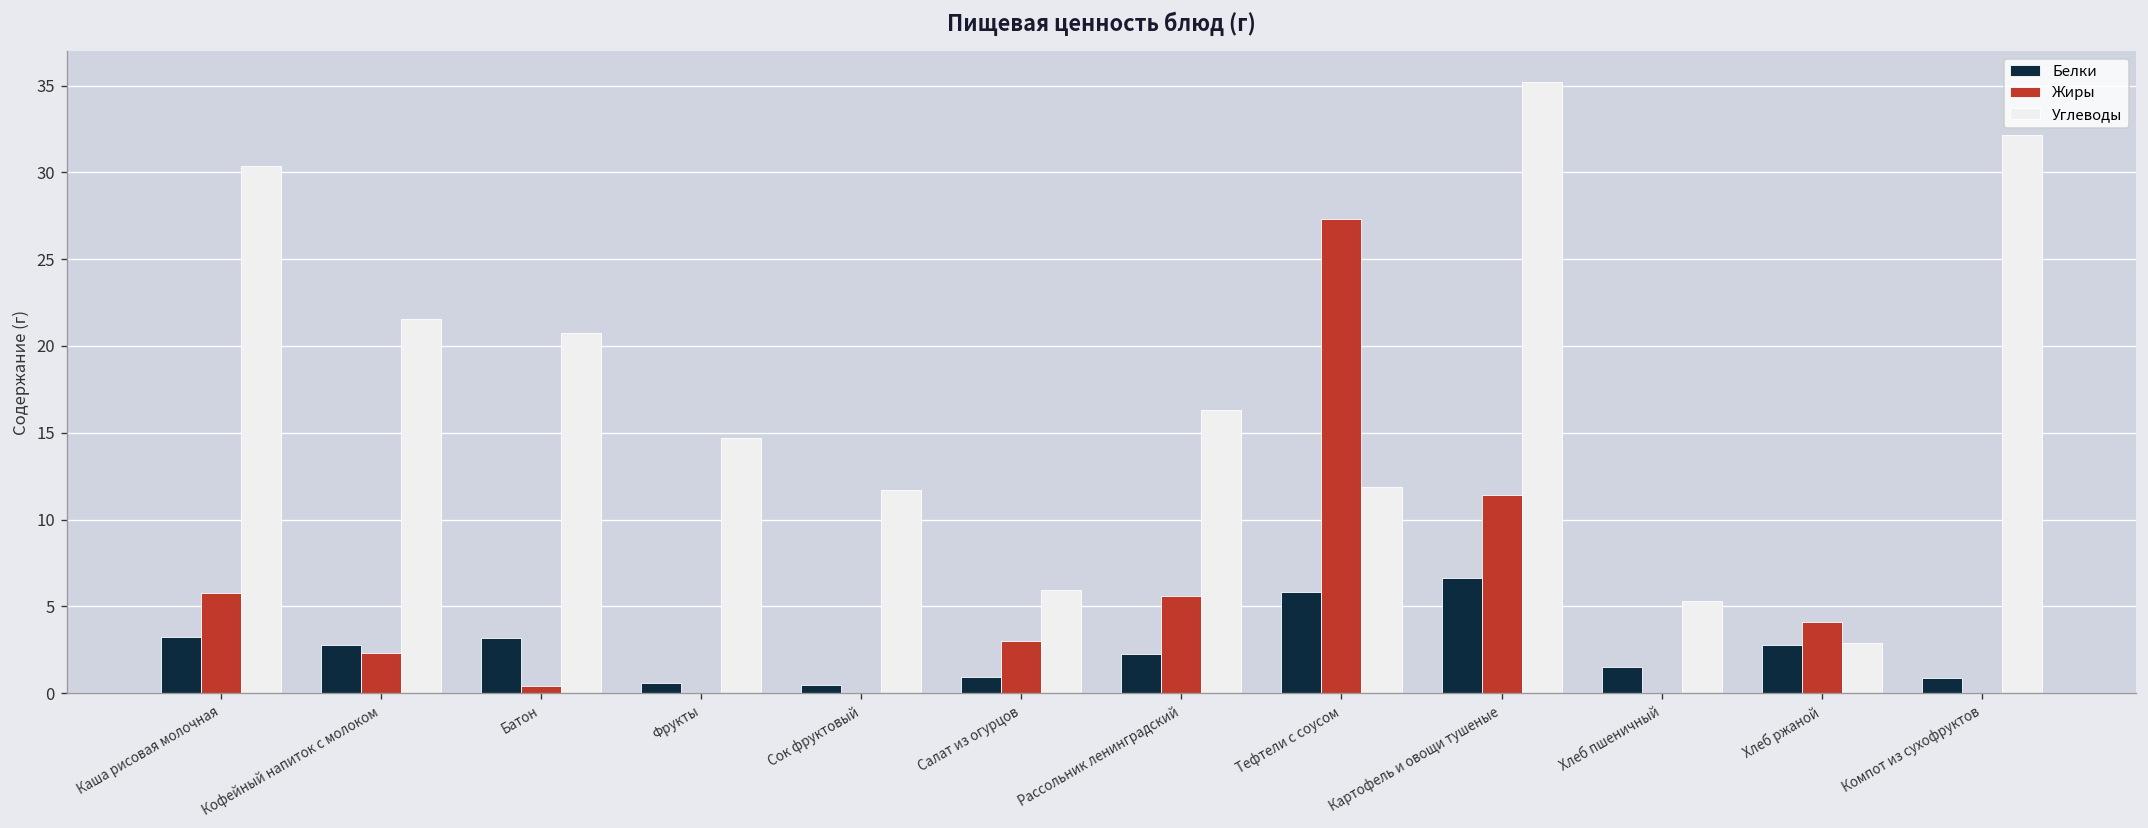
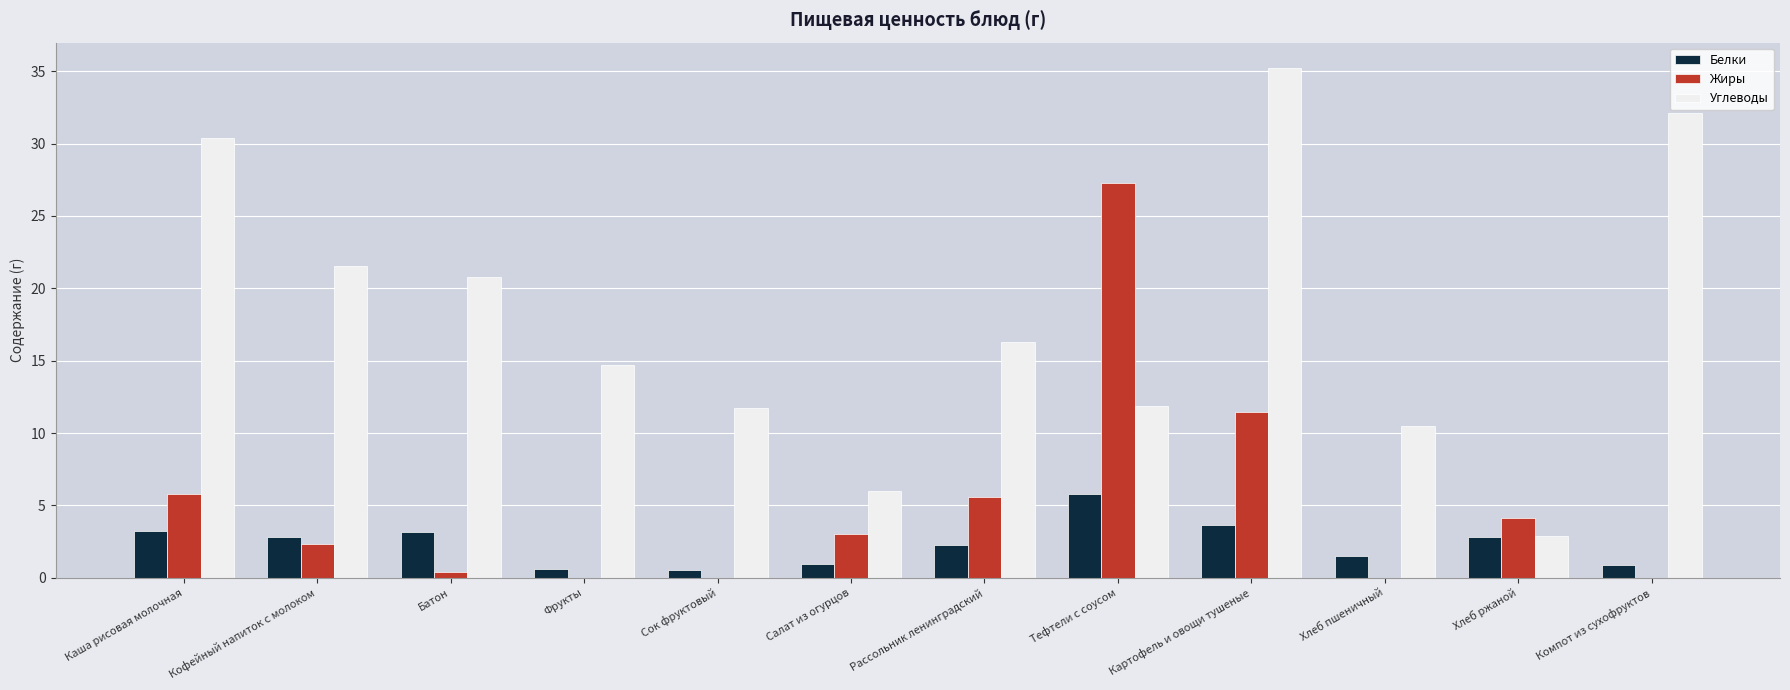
Белки, Картофель и овощи тушеные: 6.6 -> 3.7
Углеводы, Хлеб пшеничный: 5.3 -> 10.5
